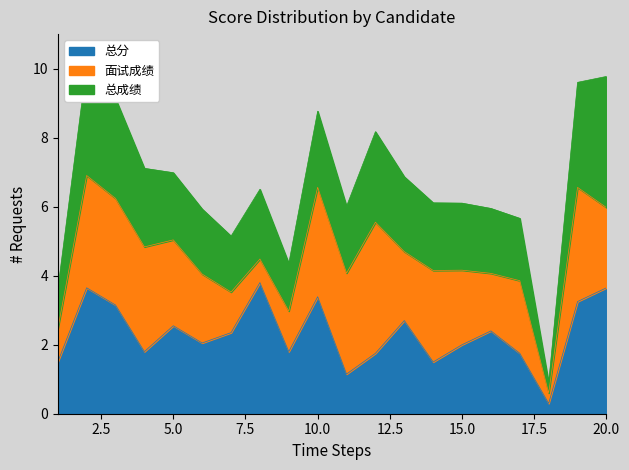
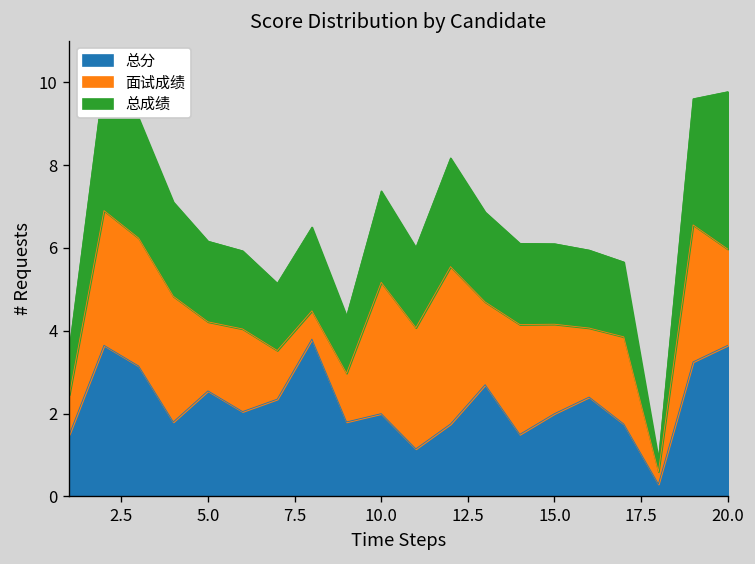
面试成绩, 5.0: 2.5 -> 1.7
总分, 10.0: 3.4 -> 2.0
